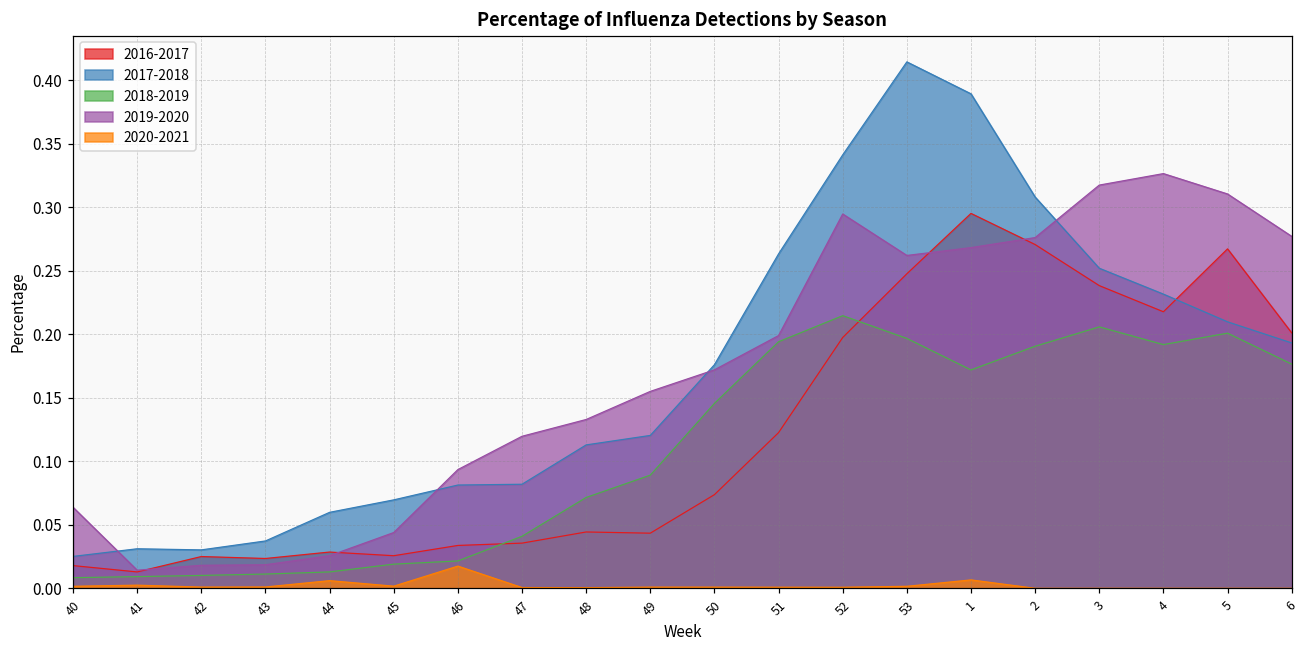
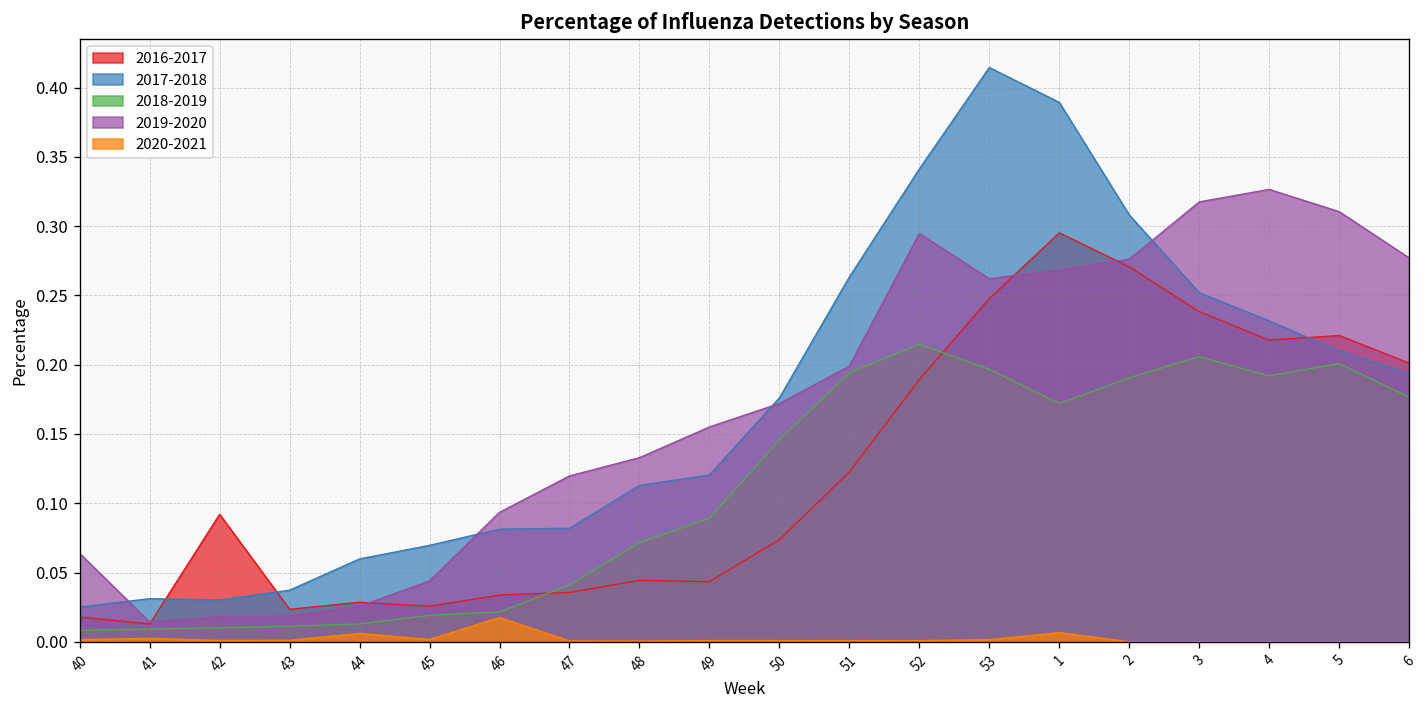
2016-2017, 42: 0.025 -> 0.092
2016-2017, 52: 0.197 -> 0.189
2016-2017, 5: 0.267 -> 0.221
